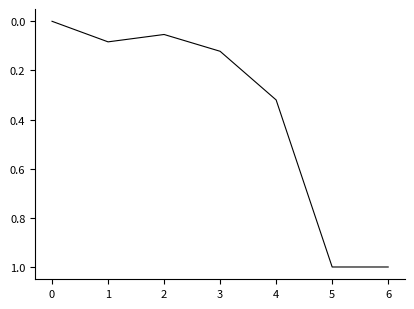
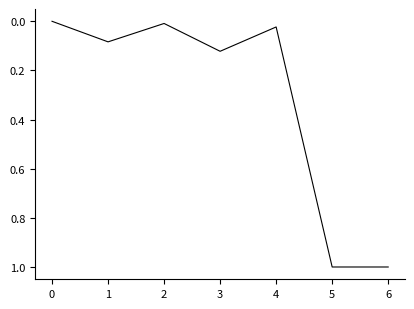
2: 0.05 -> 0.01
4: 0.32 -> 0.02
